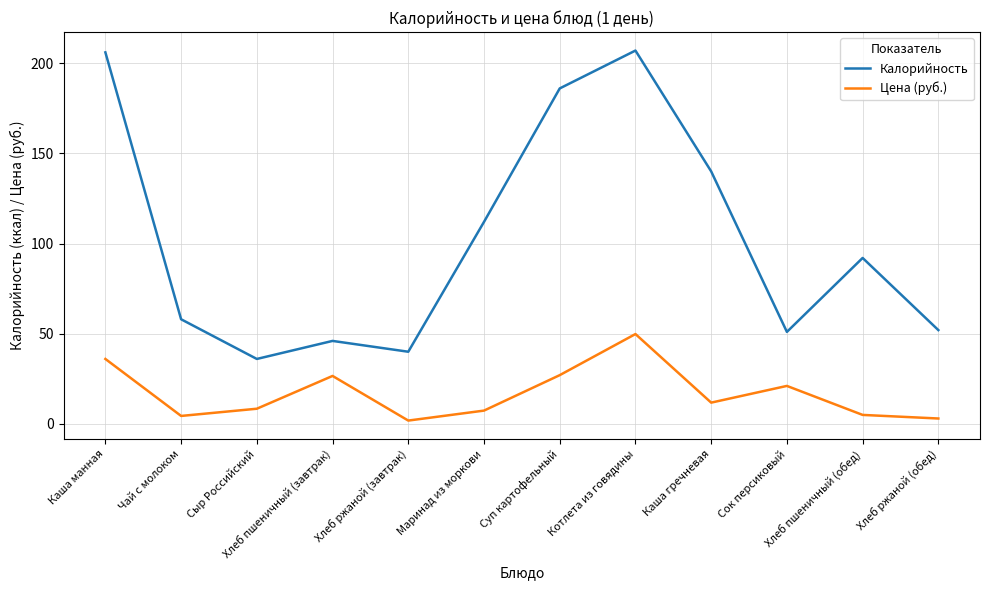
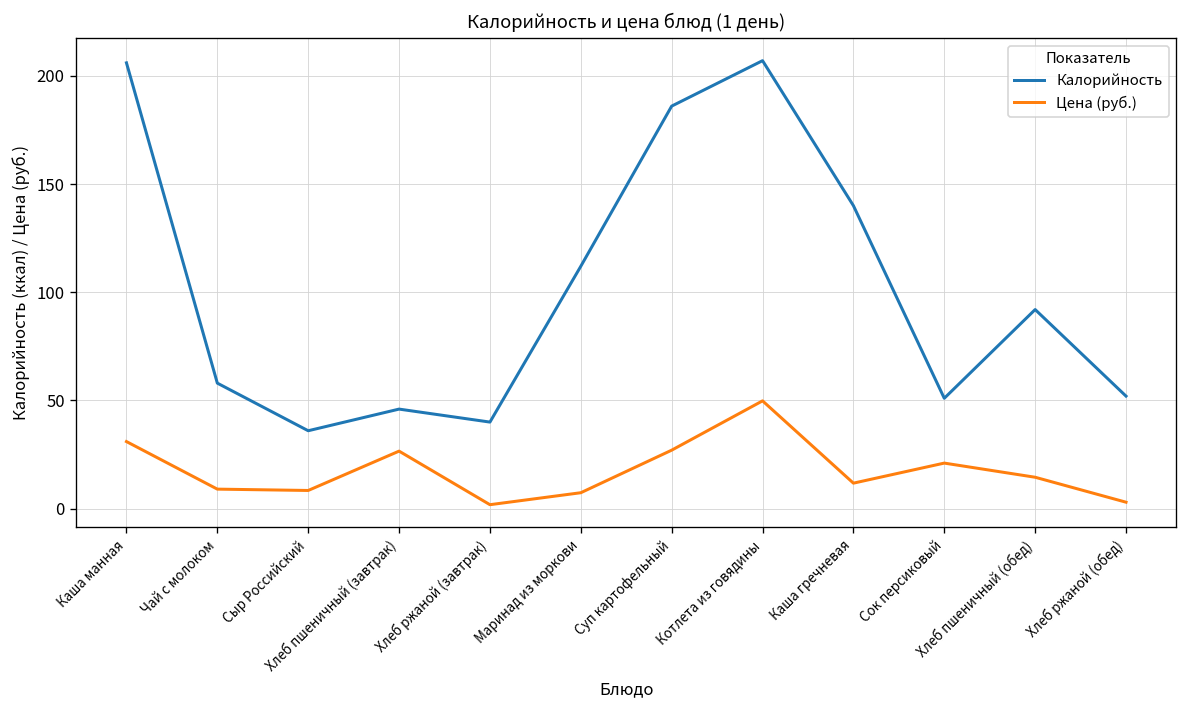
Цена (руб.), Каша манная: 36 -> 31
Цена (руб.), Чай с молоком: 4 -> 9
Цена (руб.), Хлеб пшеничный (обед): 5 -> 15
